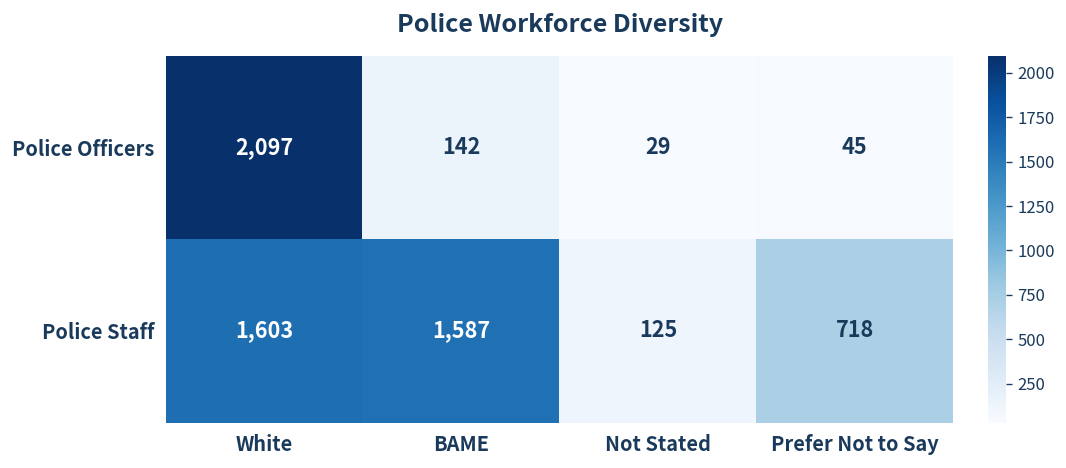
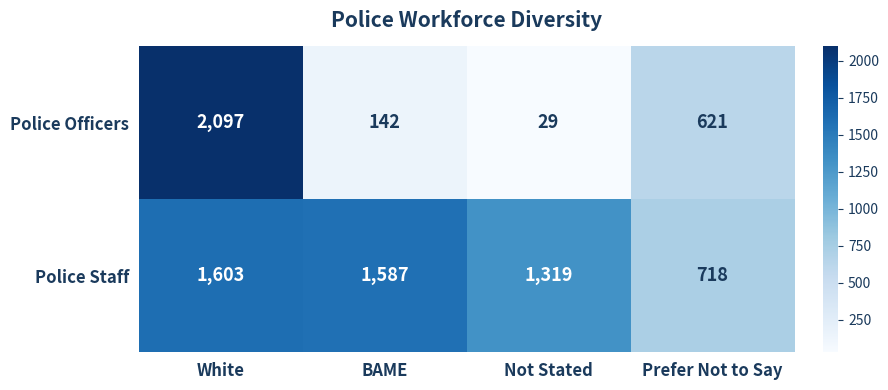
Police Officers, Prefer Not to Say: 45 -> 621
Police Staff, Not Stated: 125 -> 1,319
